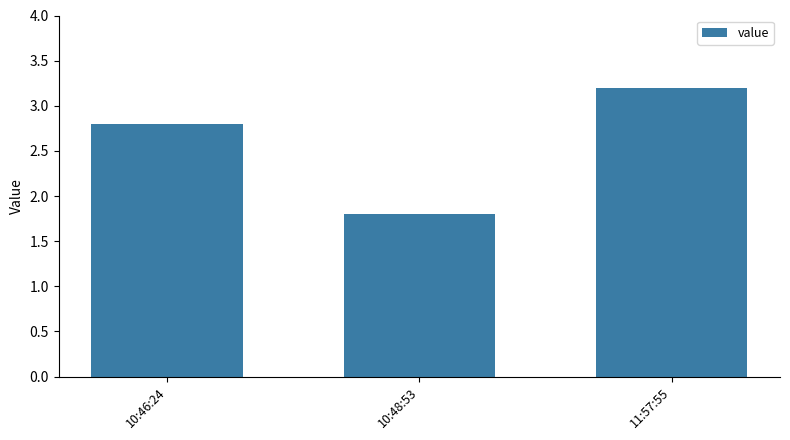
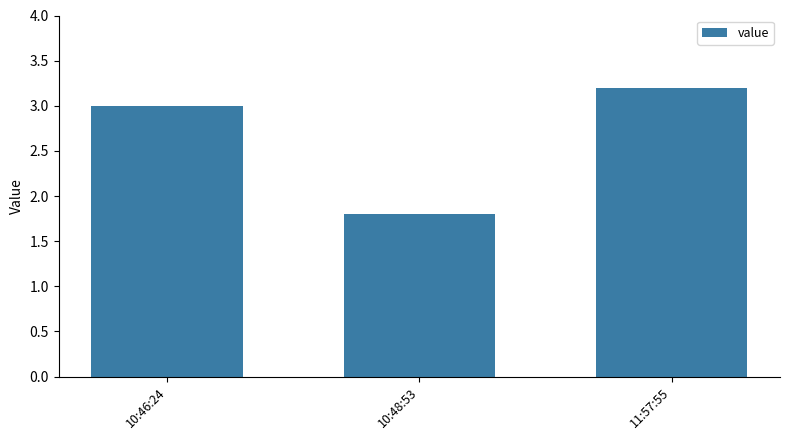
10:46:24: 2.8 -> 3.0
